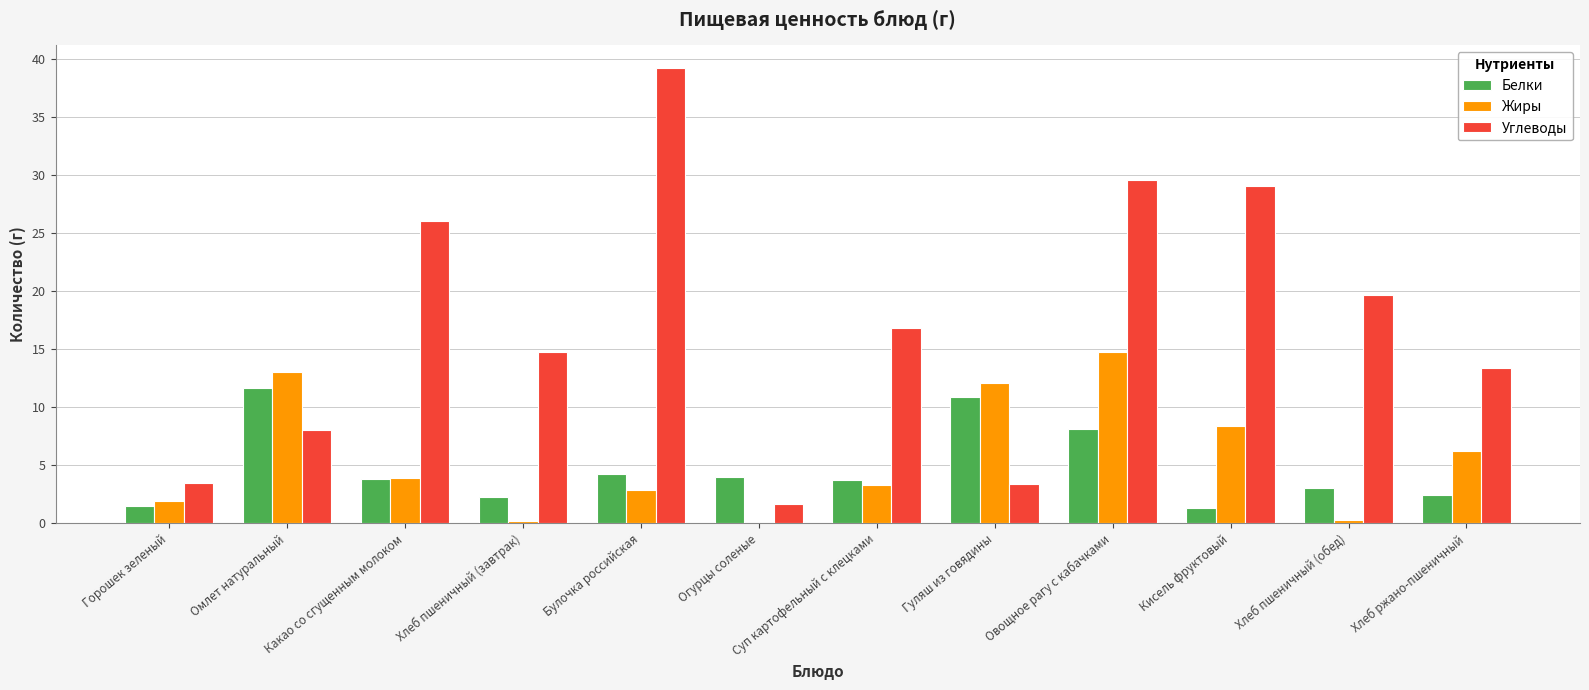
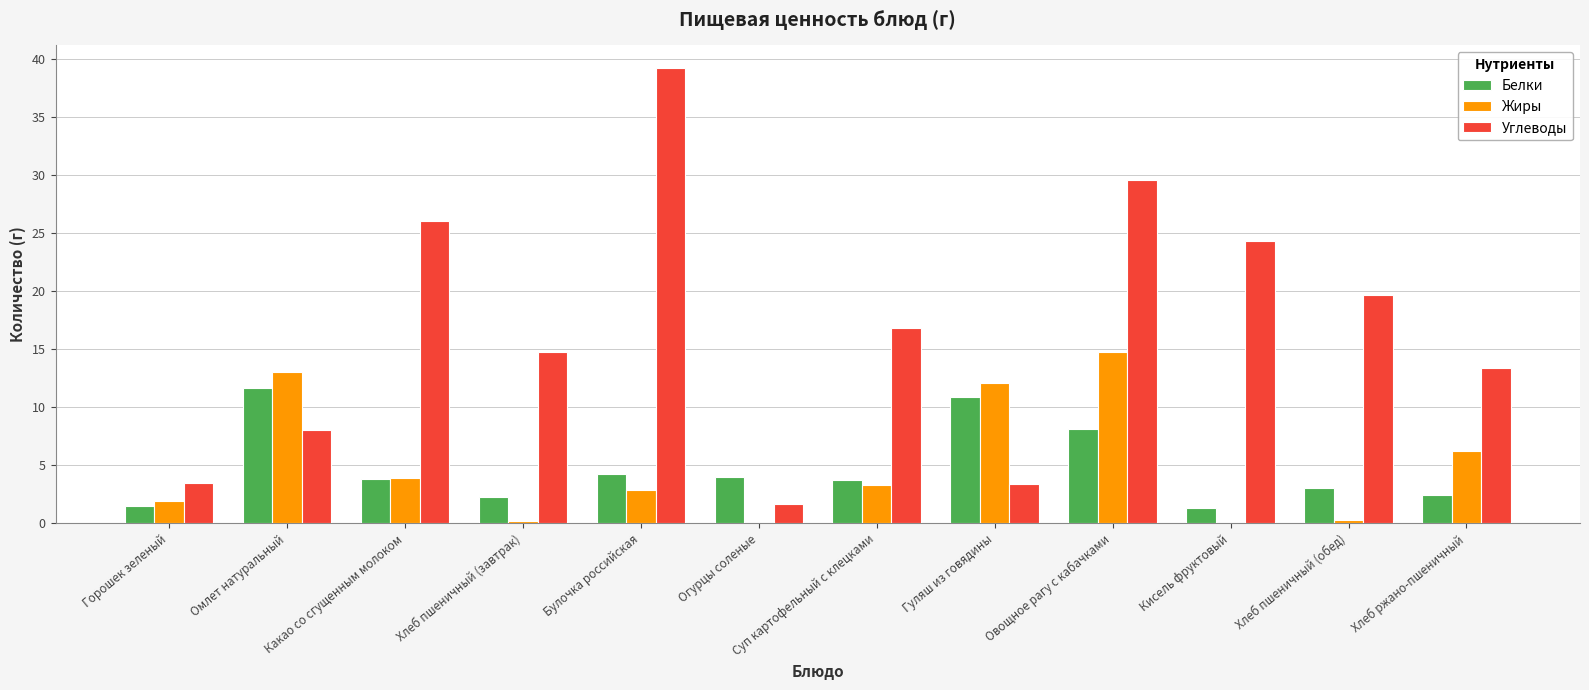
Жиры, Кисель фруктовый: 8.4 -> 0.0
Углеводы, Кисель фруктовый: 29.0 -> 24.3
